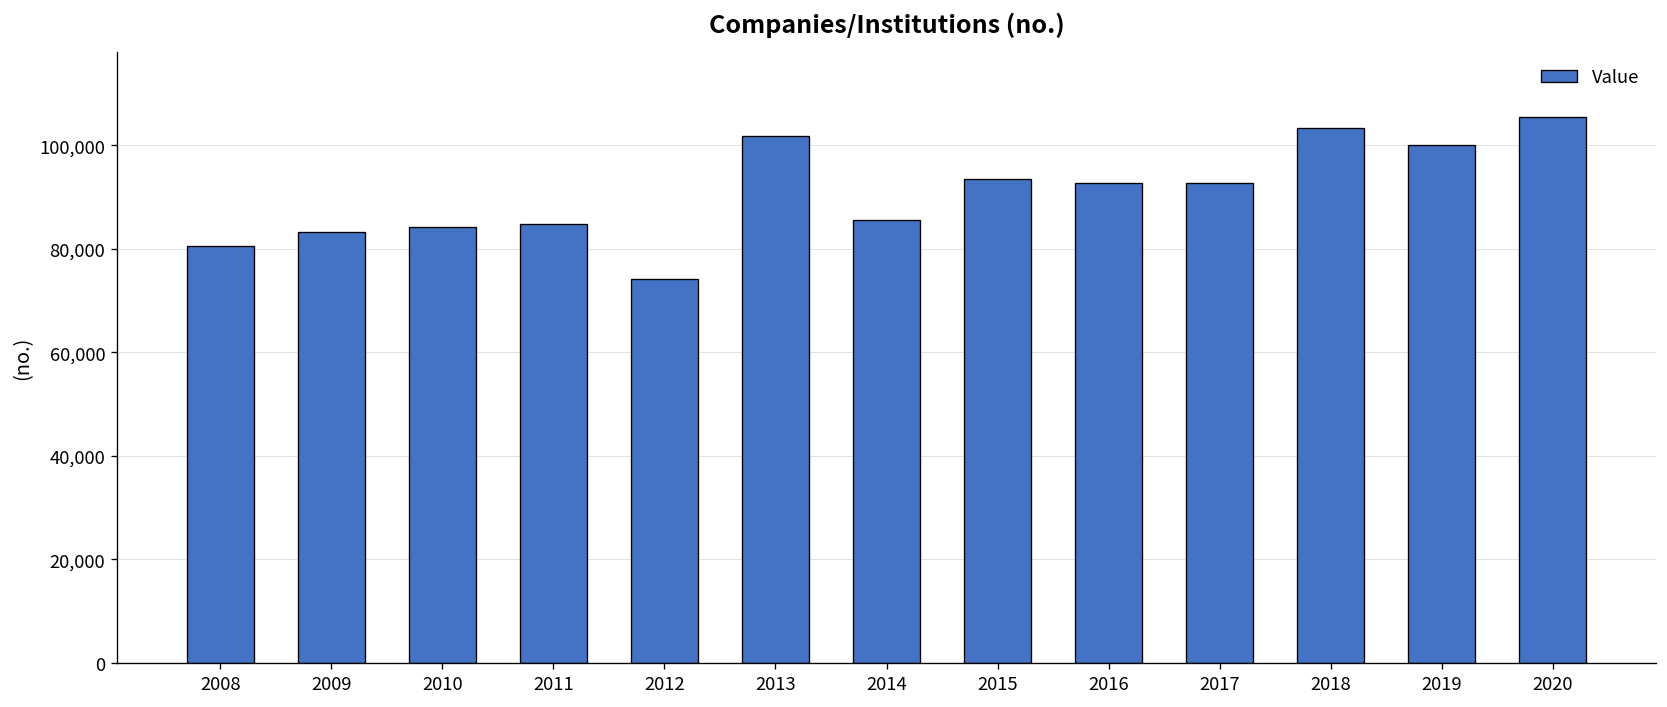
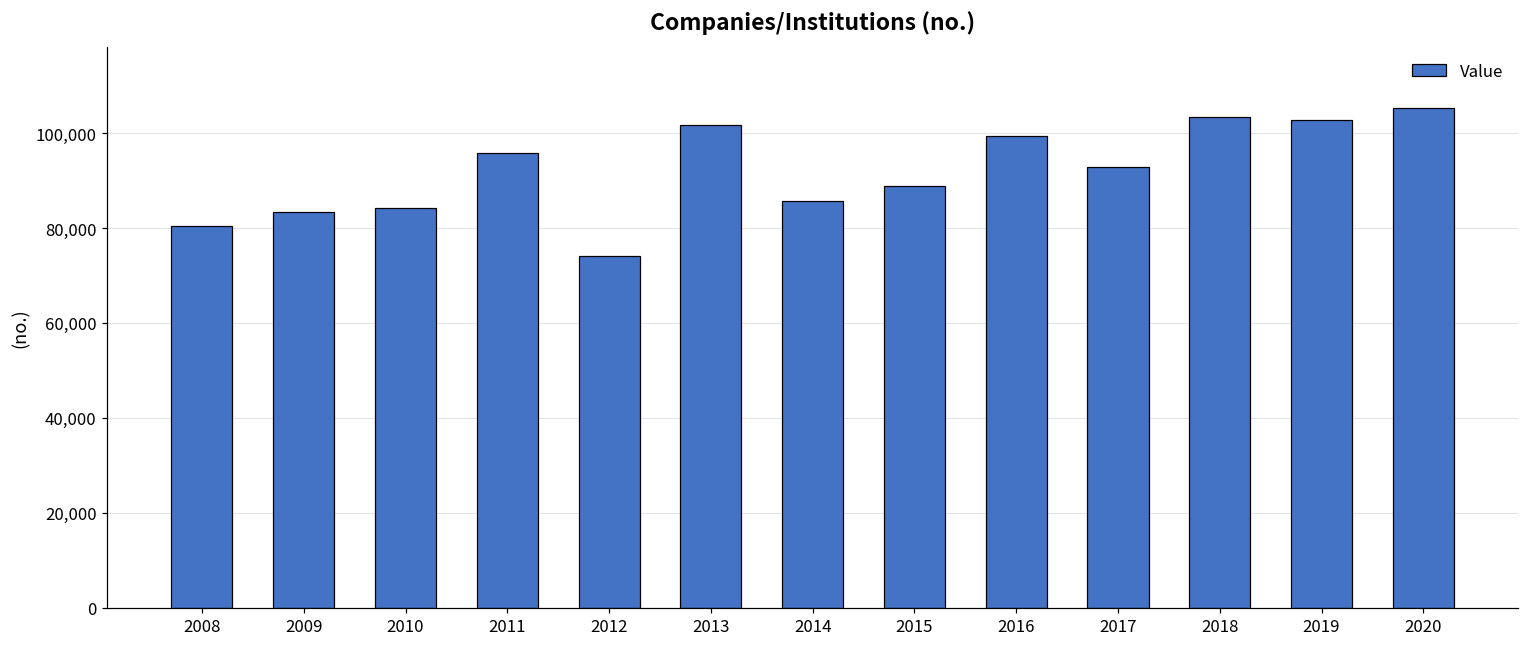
2011: 85,000 -> 96,000
2015: 94,000 -> 89,000
2016: 93,000 -> 99,000
2019: 100,000 -> 103,000
